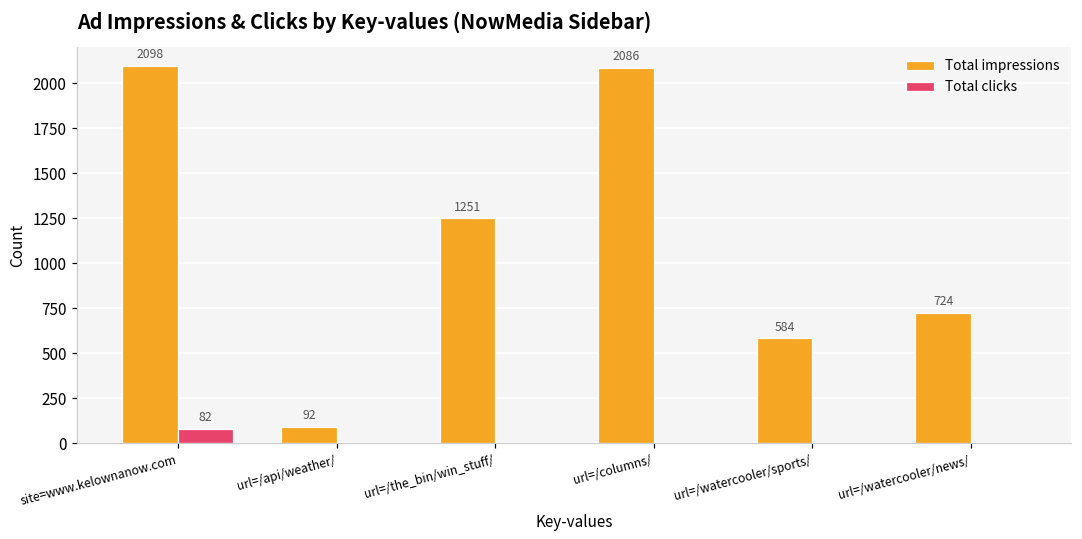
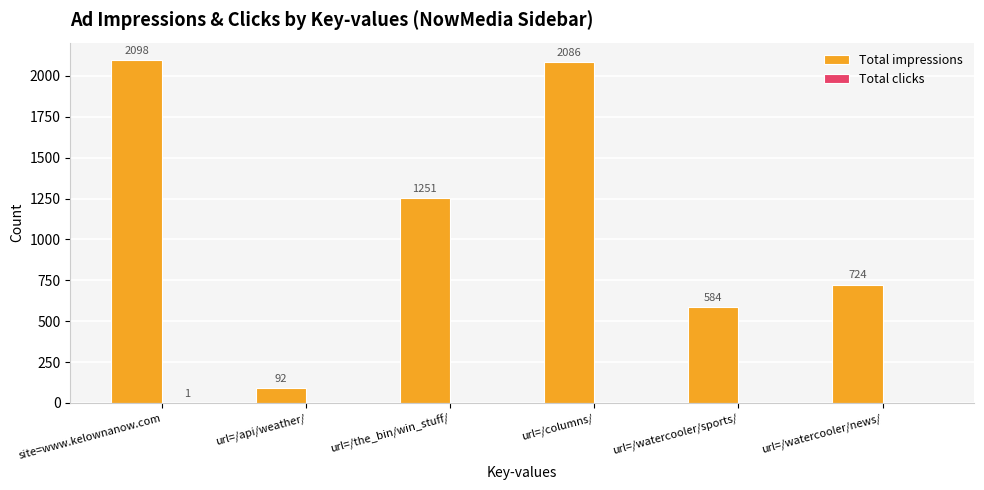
Total clicks, site=www.kelownanow.com: 82 -> 1
